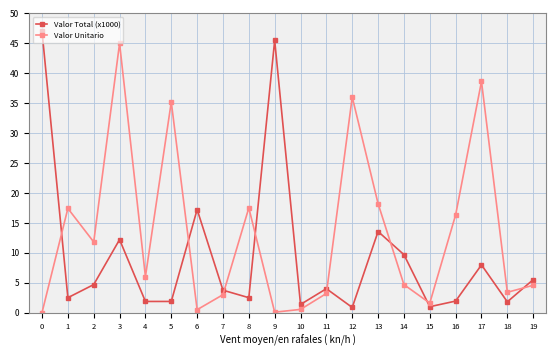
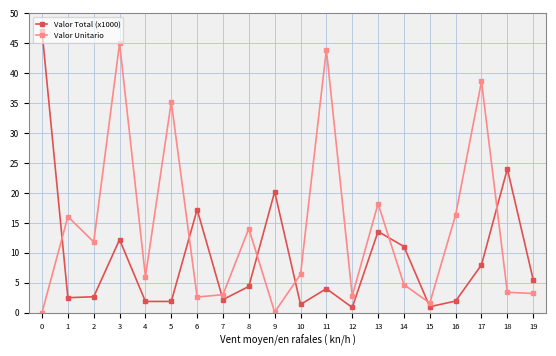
Valor Unitario, 1: 17 -> 16
Valor Total (x1000), 2: 5 -> 3
Valor Unitario, 6: 1 -> 3
Valor Total (x1000), 7: 4 -> 2
Valor Total (x1000), 8: 3 -> 4
Valor Unitario, 8: 18 -> 14
Valor Total (x1000), 9: 45 -> 20
Valor Unitario, 10: 1 -> 6
Valor Unitario, 11: 3 -> 44
Valor Unitario, 12: 36 -> 3
Valor Total (x1000), 14: 10 -> 11
Valor Total (x1000), 18: 2 -> 24
Valor Unitario, 19: 5 -> 3
